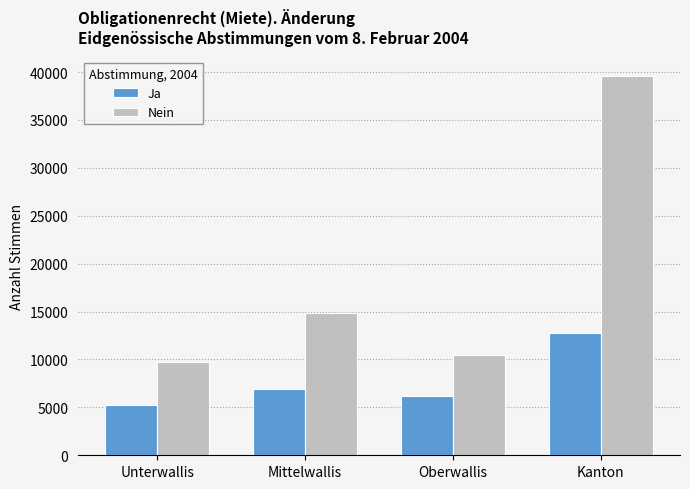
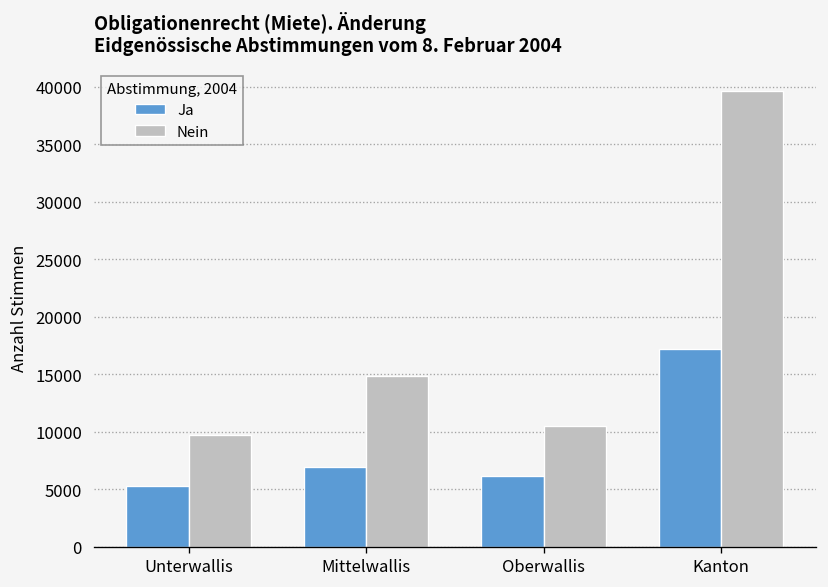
Ja, Kanton: 13000 -> 17000
